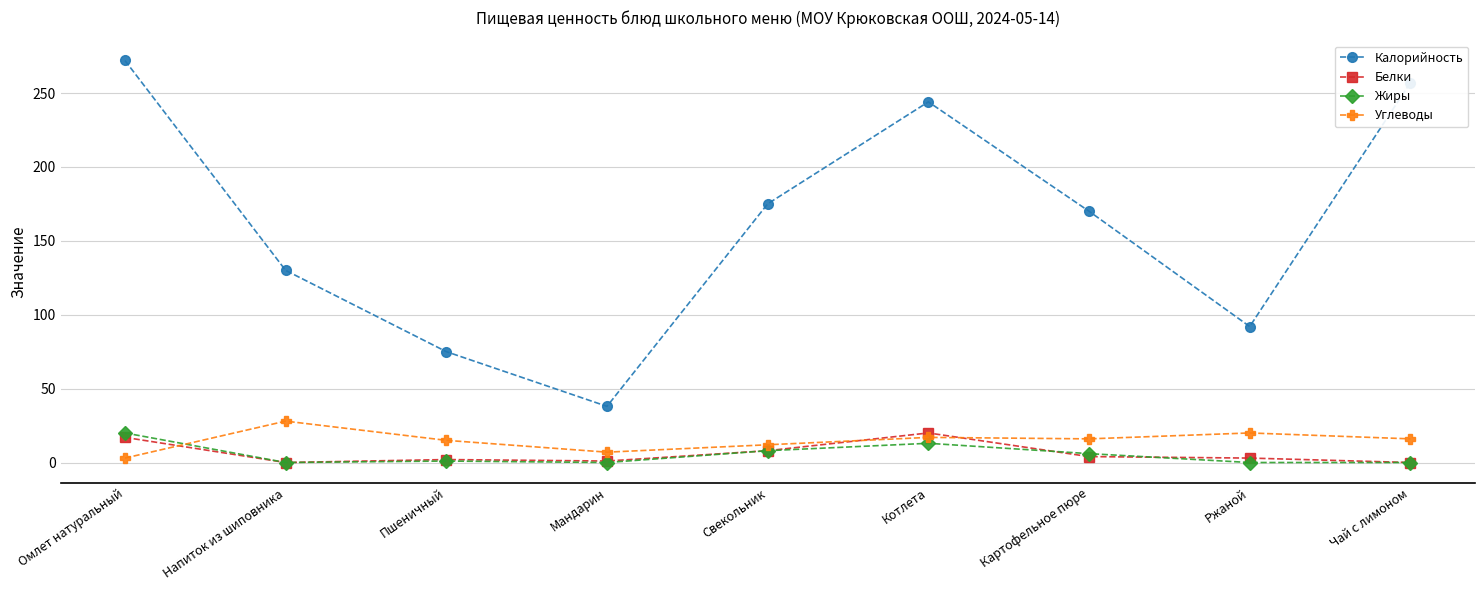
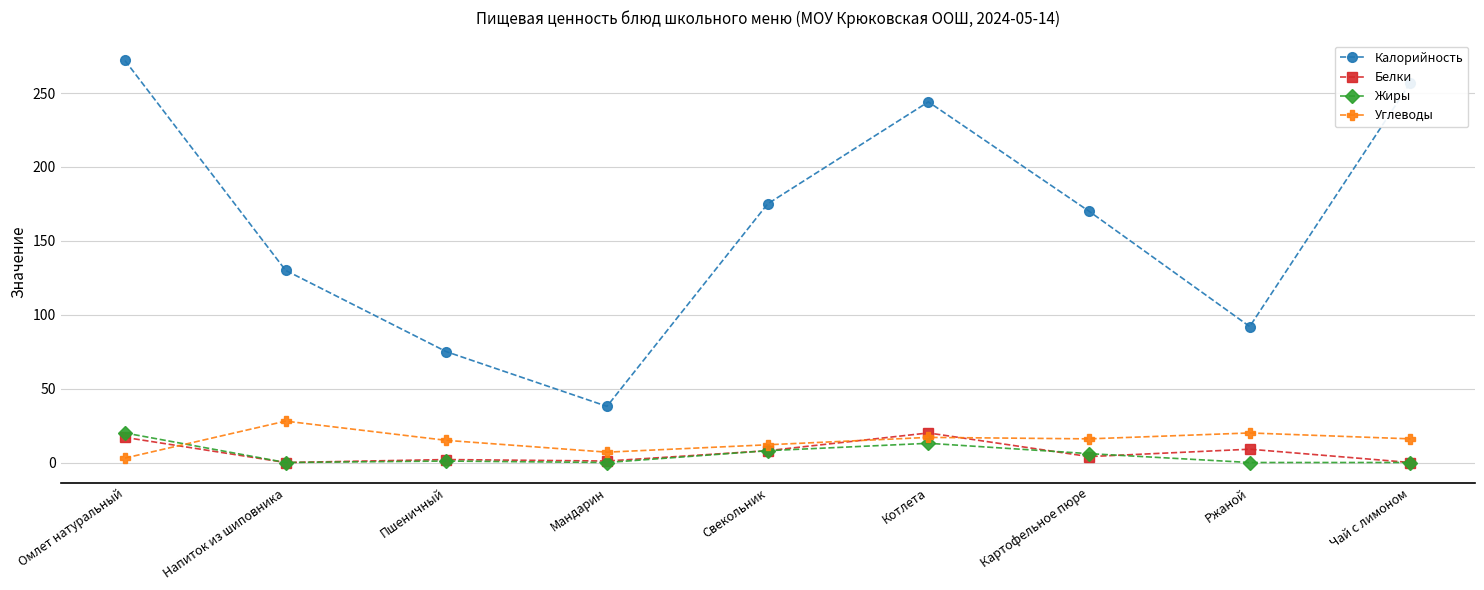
Белки, Ржаной: 3 -> 9
